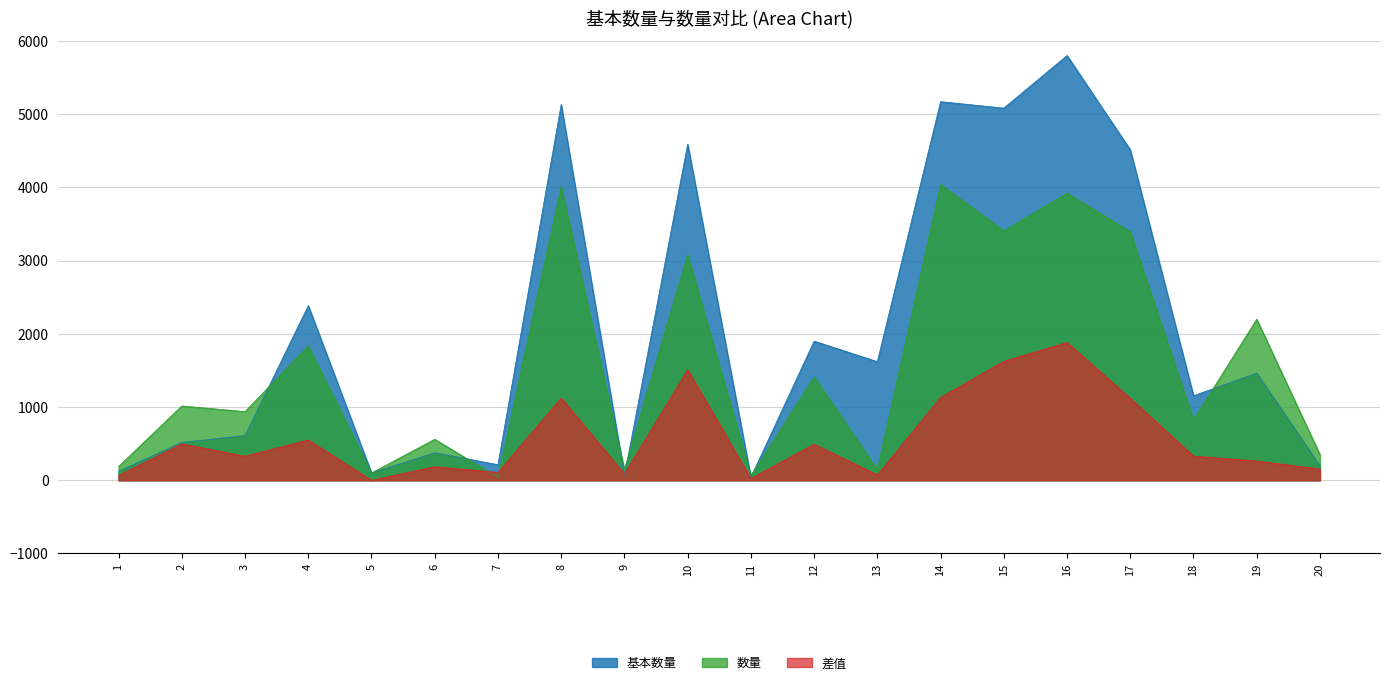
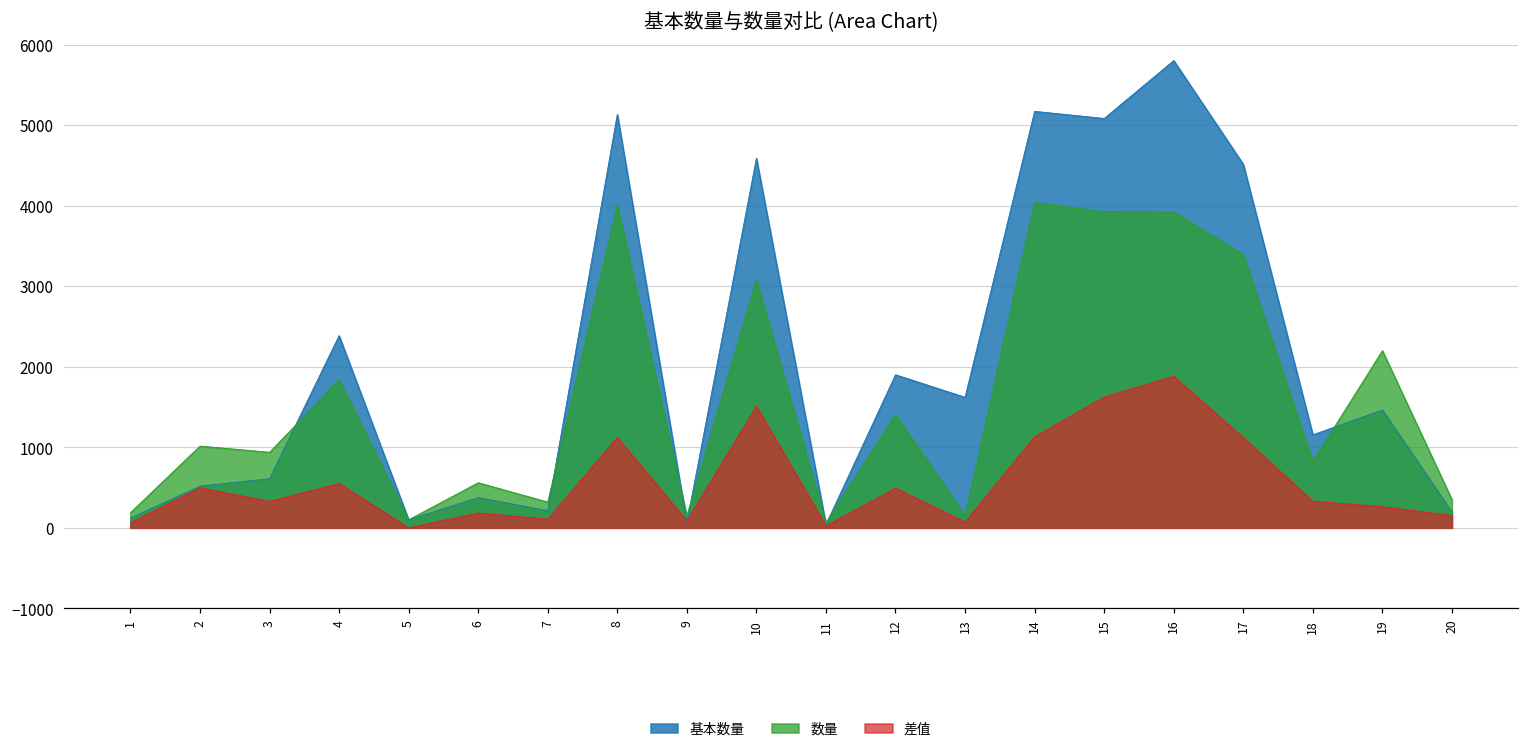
数量, 7: 0 -> 300
数量, 15: 3400 -> 3900
